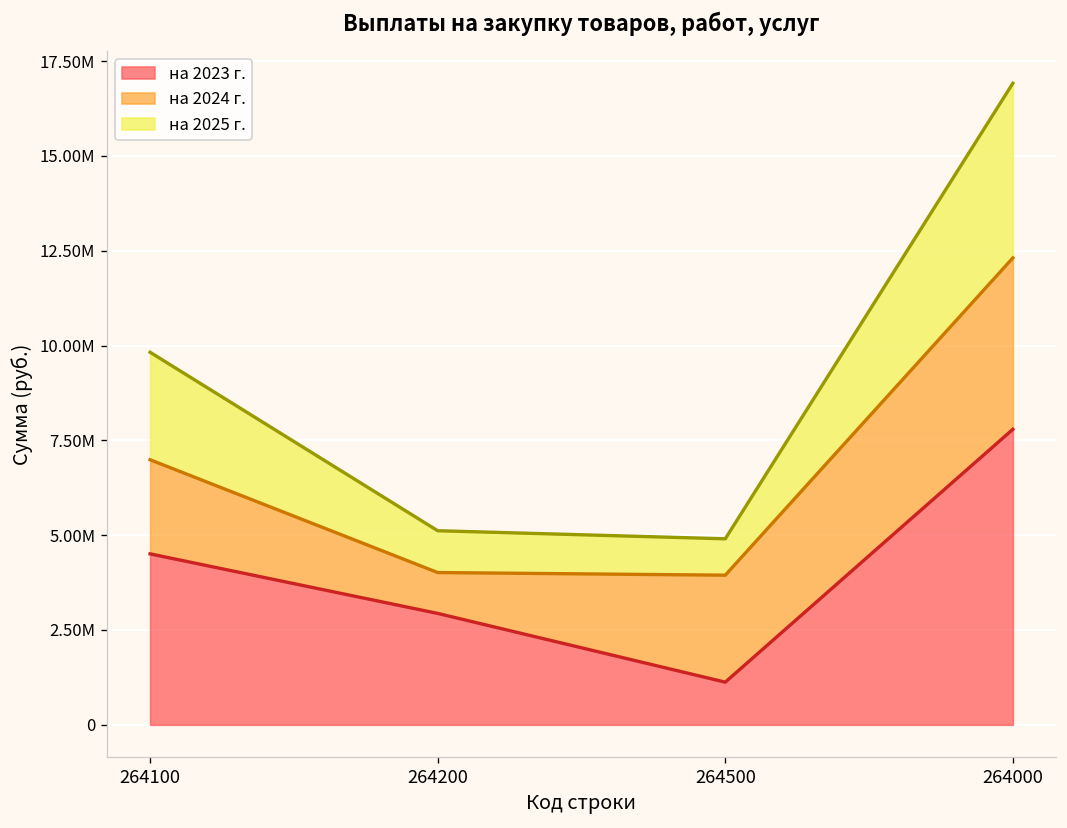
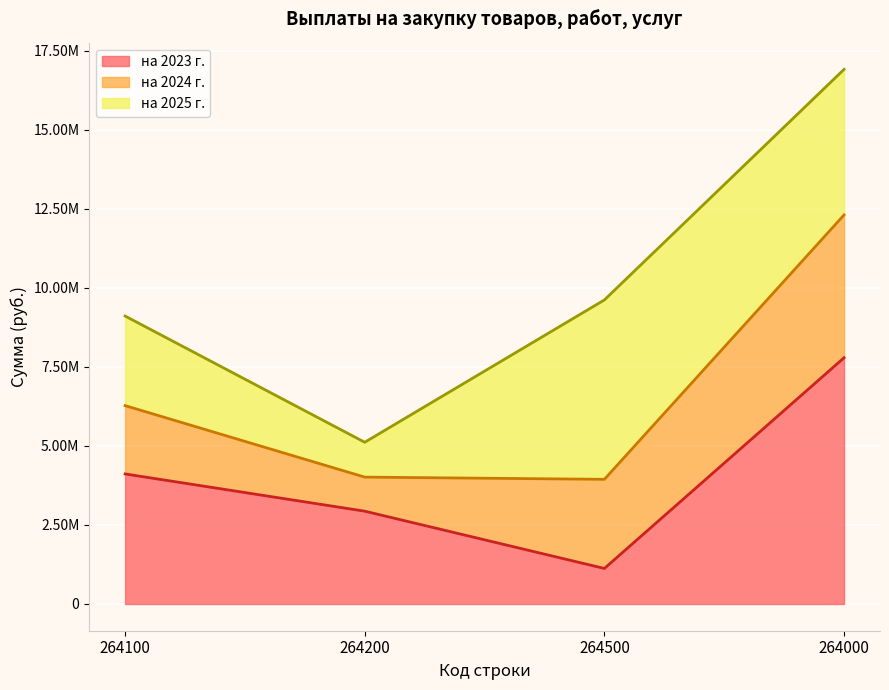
на 2023 г., 264100: 4500000 -> 4100000
на 2024 г., 264100: 2500000 -> 2200000
на 2025 г., 264500: 1000000 -> 5700000
